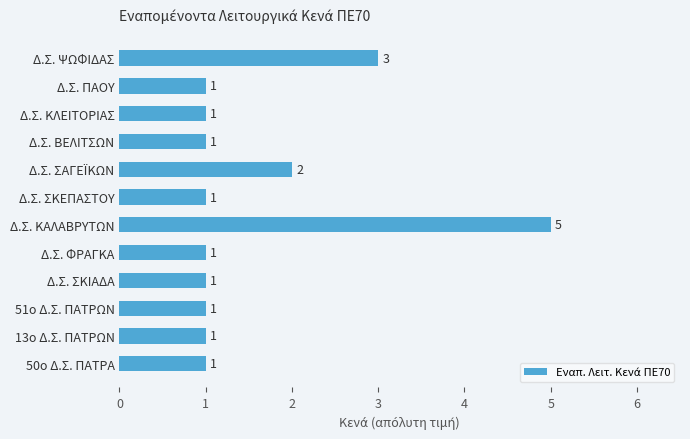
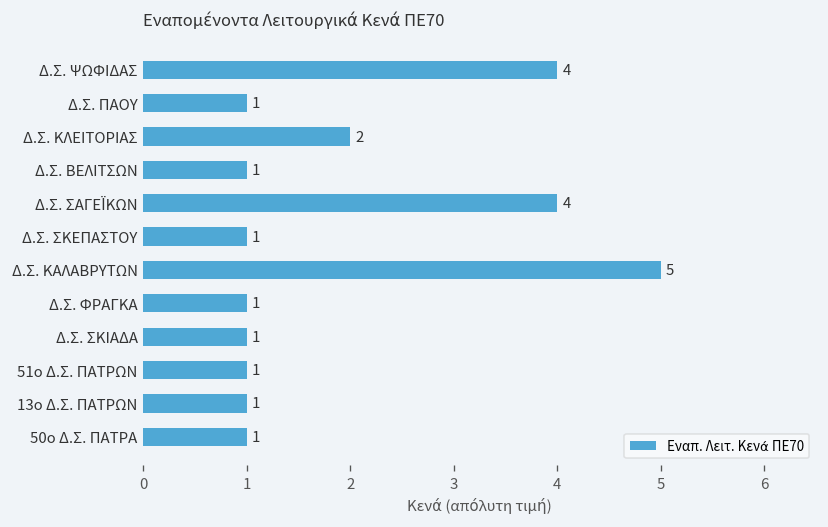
Δ.Σ. ΨΩΦΙΔΑΣ: 3 -> 4
Δ.Σ. ΚΛΕΙΤΟΡΙΑΣ: 1 -> 2
Δ.Σ. ΣΑΓΕΪΚΩΝ: 2 -> 4
